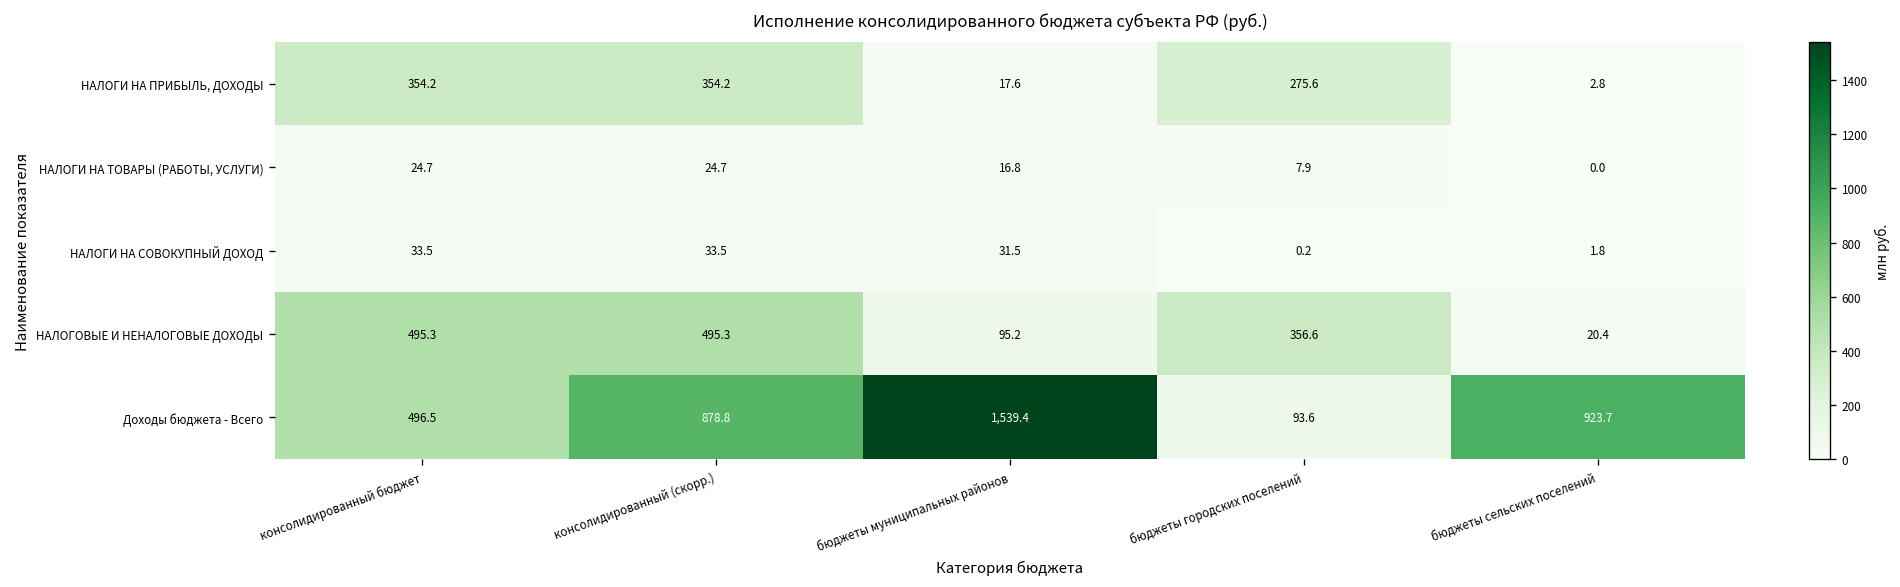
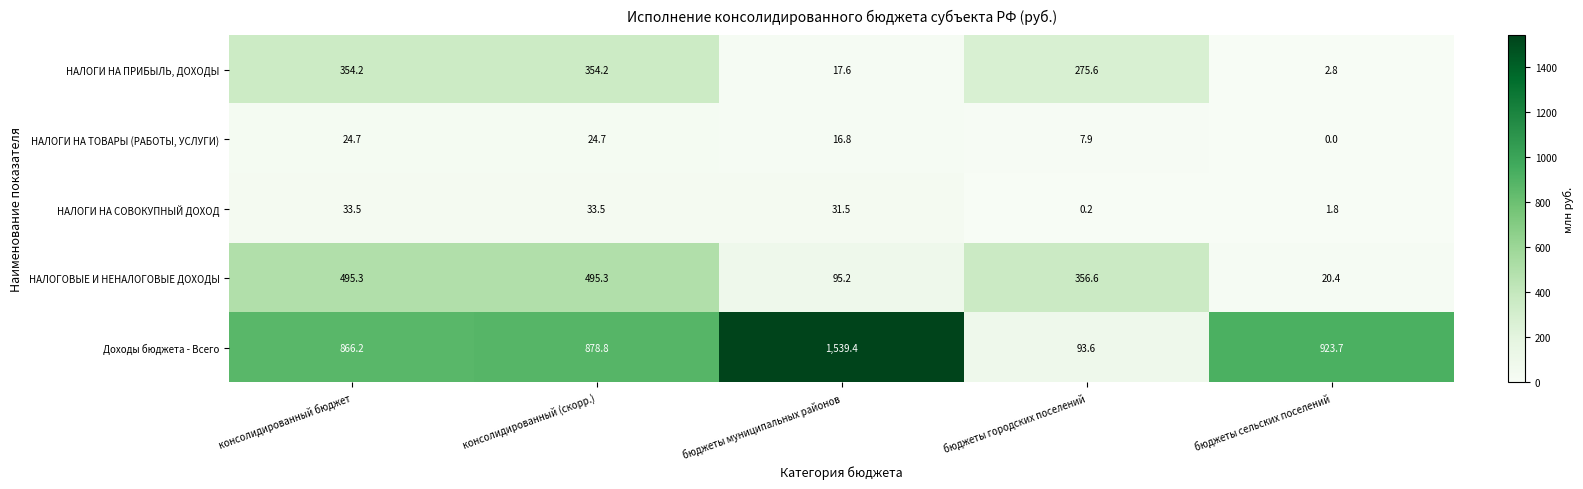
Доходы бюджета - Всего, консолидированный бюджет: 496.5 -> 866.2
